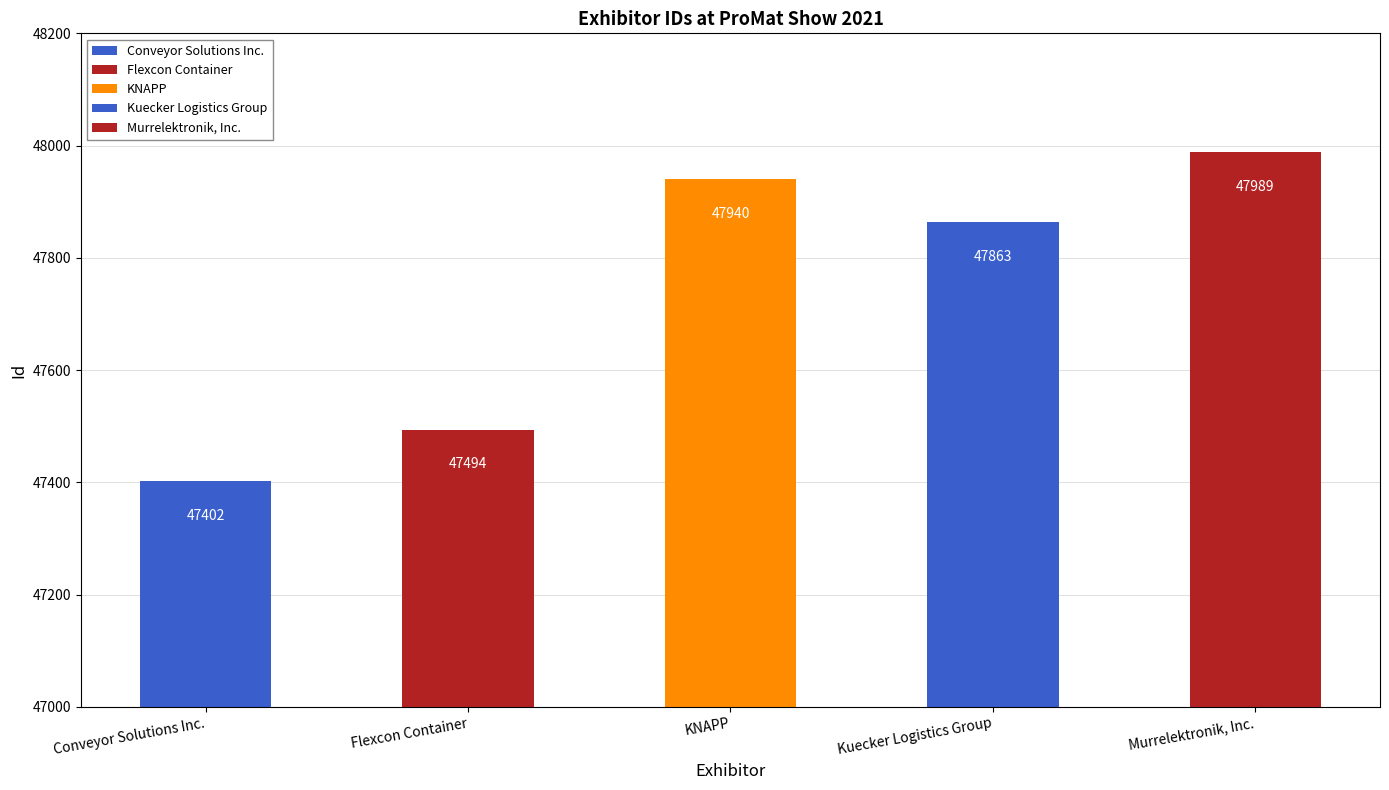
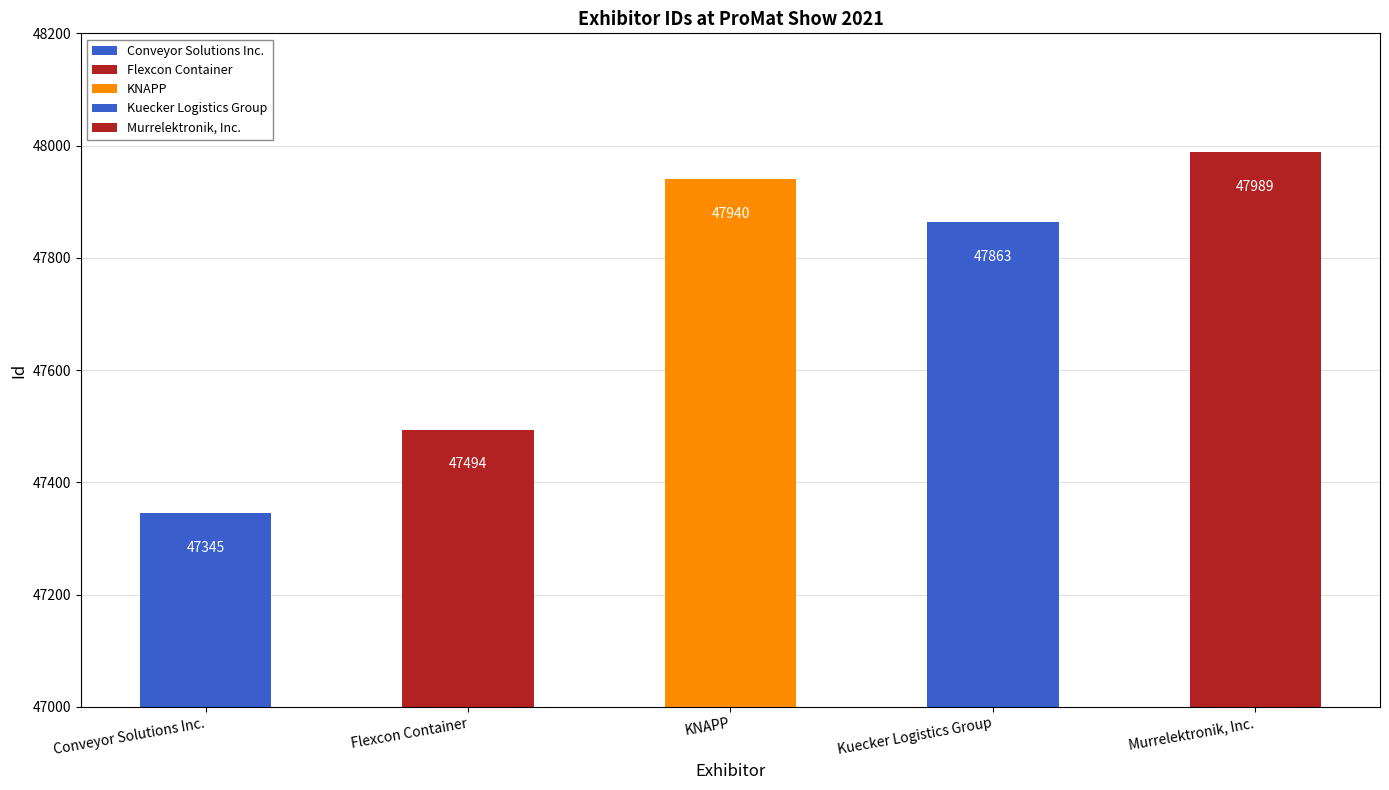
Conveyor Solutions Inc.: 47402 -> 47345
